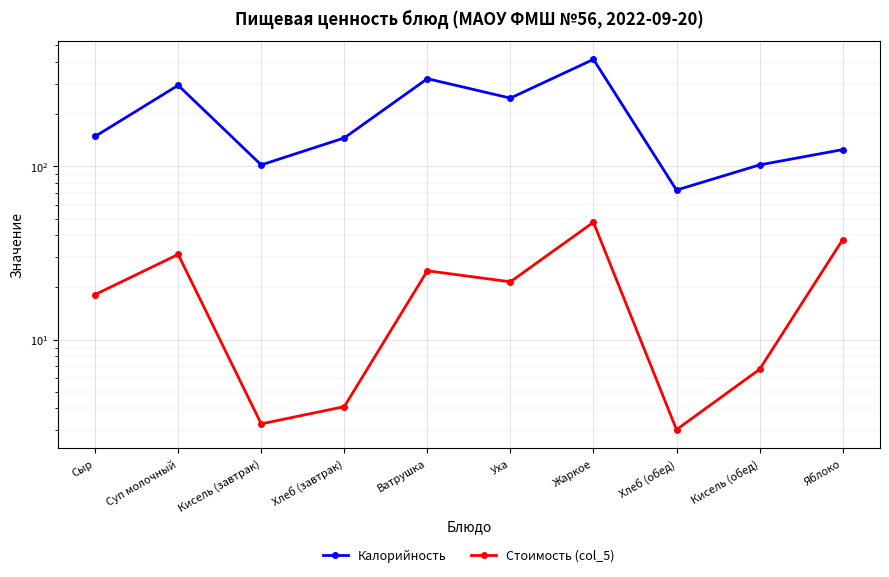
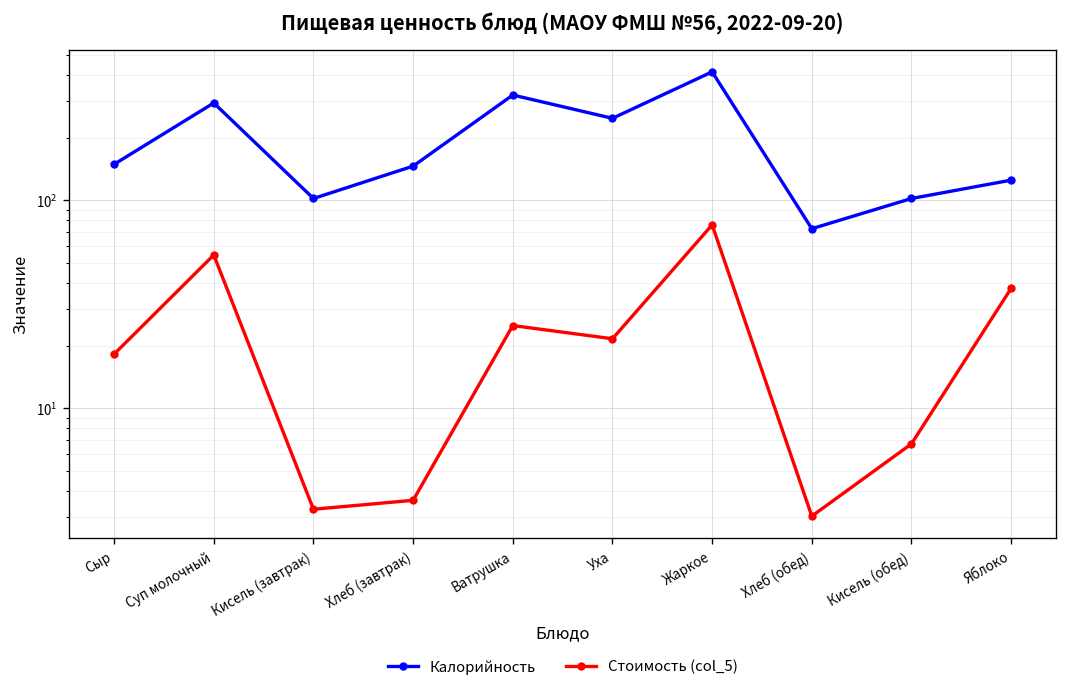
Стоимость (col_5), Суп молочный: 31 -> 55
Стоимость (col_5), Хлеб (завтрак): 4.1 -> 3.6
Стоимость (col_5), Жаркое: 48 -> 80
